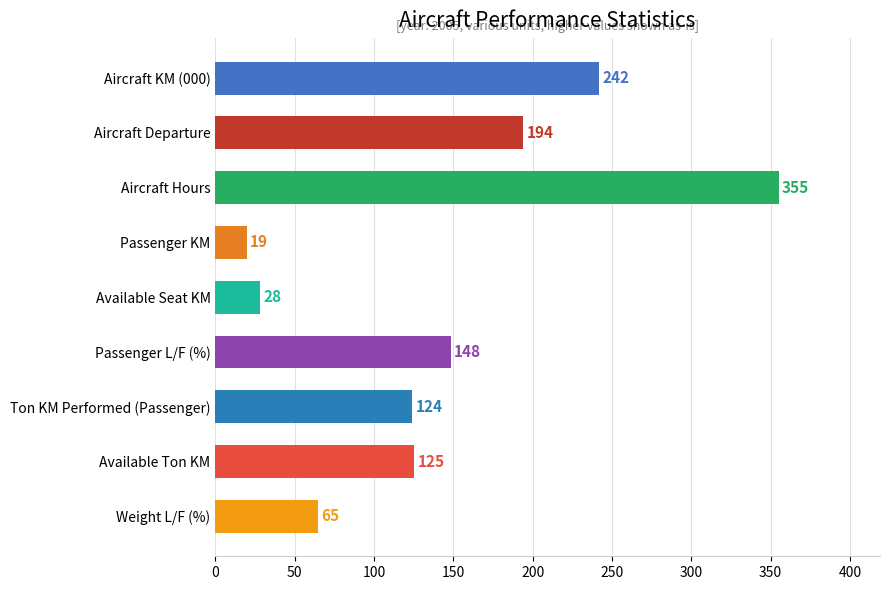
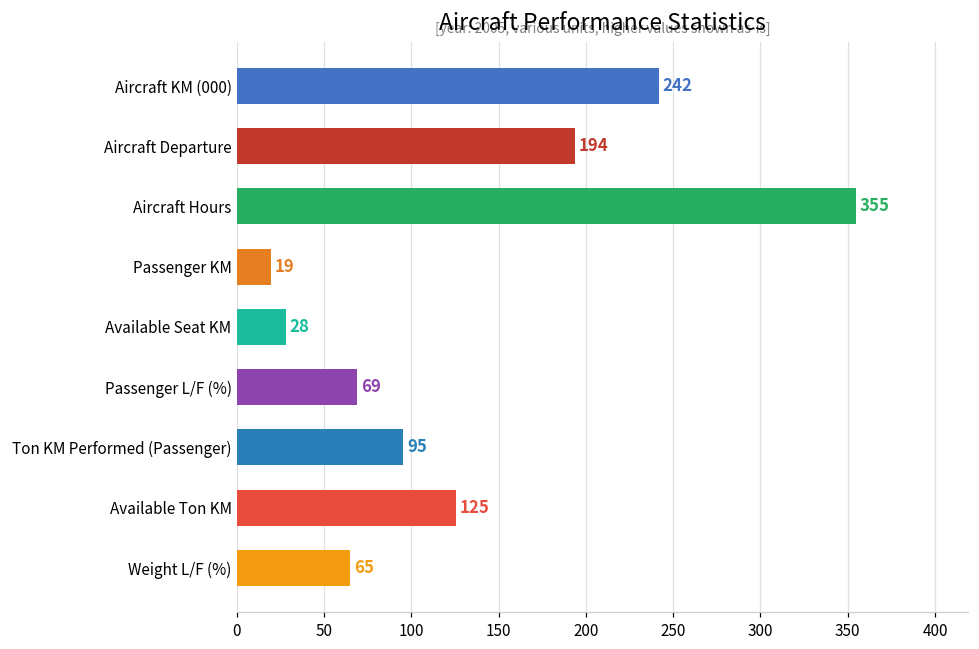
Passenger L/F (%): 148 -> 69
Ton KM Performed (Passenger): 124 -> 95
